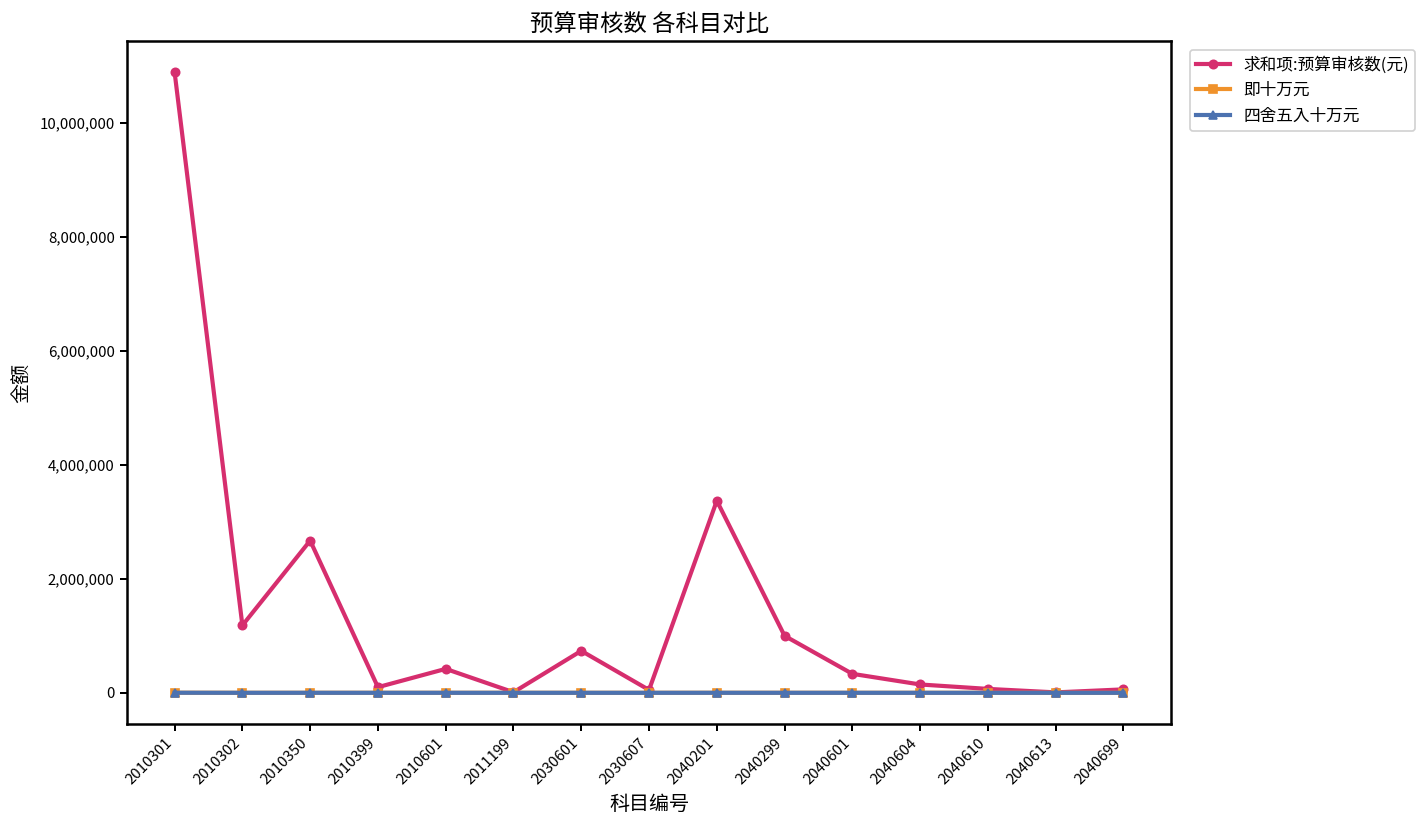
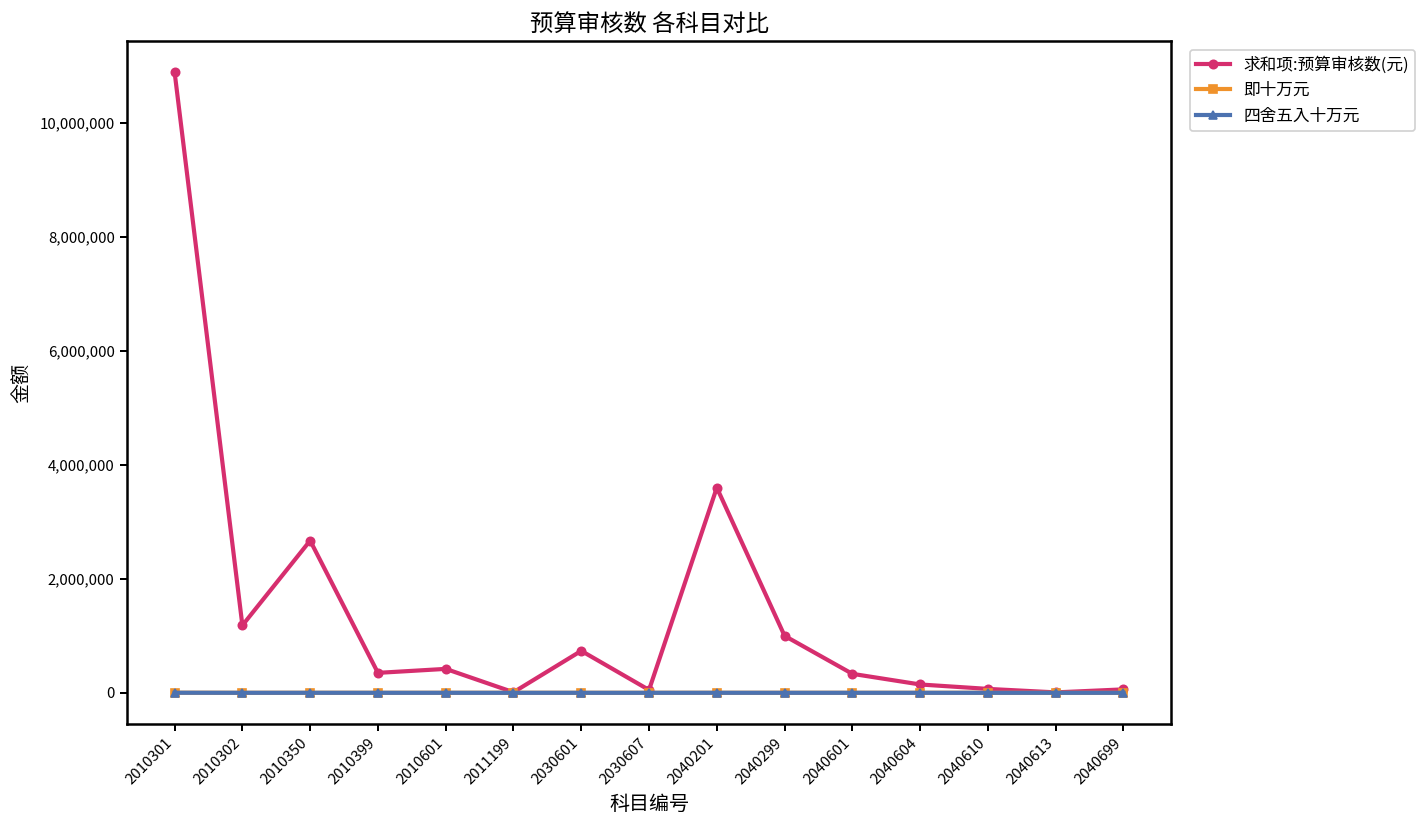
求和项:预算审核数(元), 2010399: 100,000 -> 400,000
求和项:预算审核数(元), 2040201: 3,400,000 -> 3,600,000
